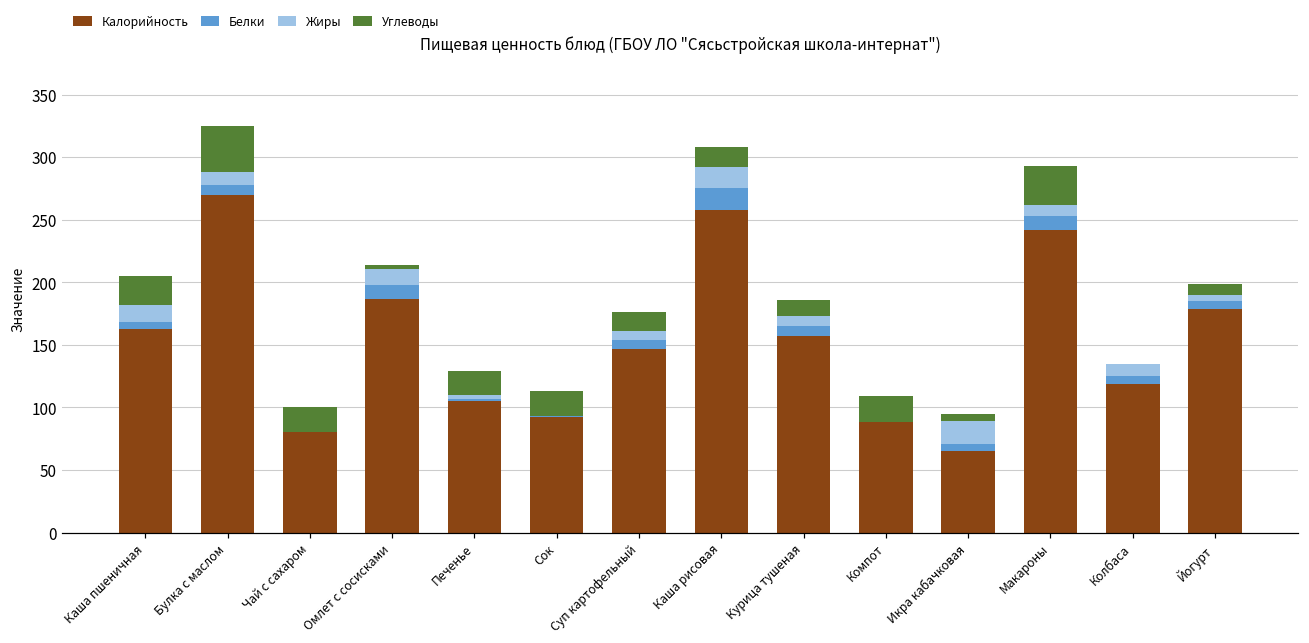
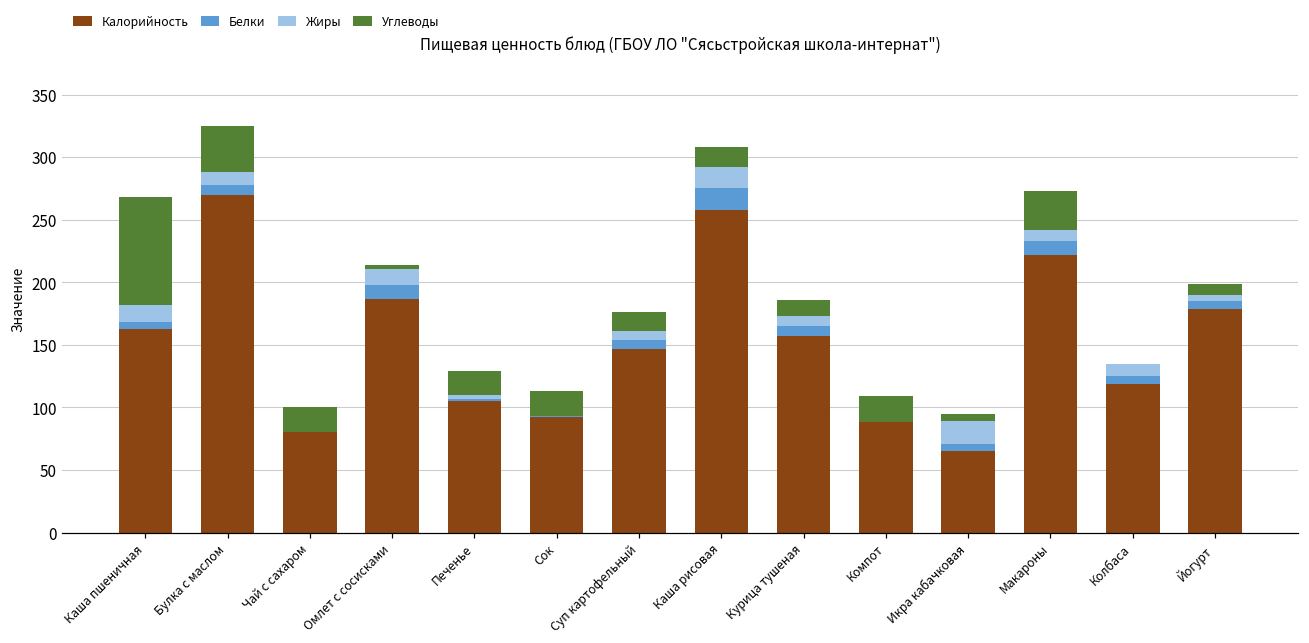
Углеводы, Каша пшеничная: 23 -> 86
Калорийность, Макароны: 242 -> 222
